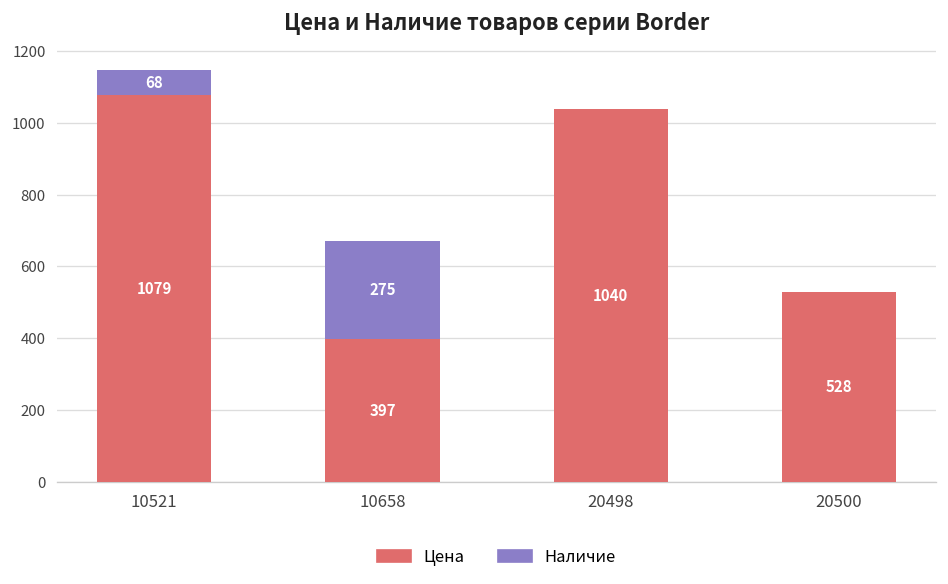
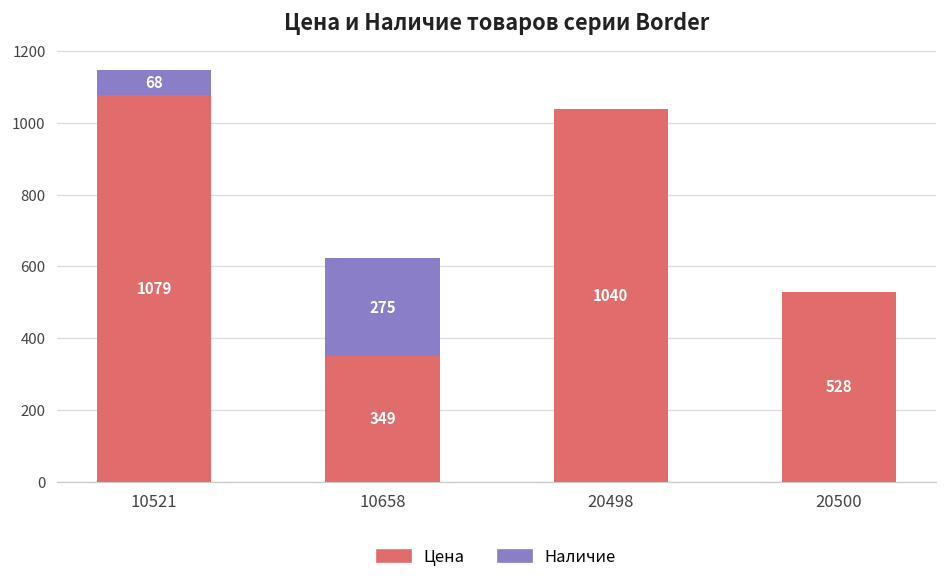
Цена, 10658: 397 -> 349
